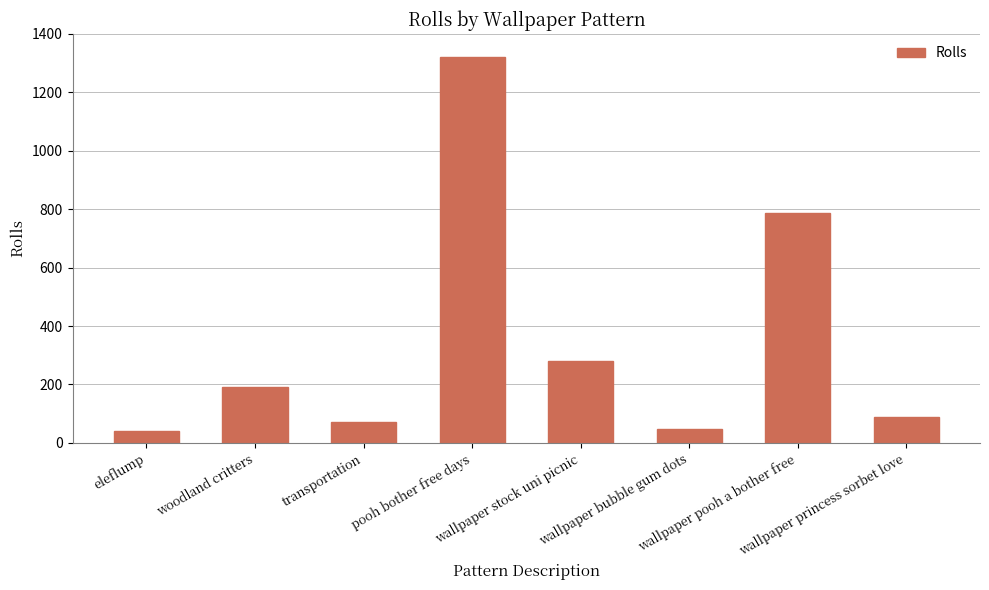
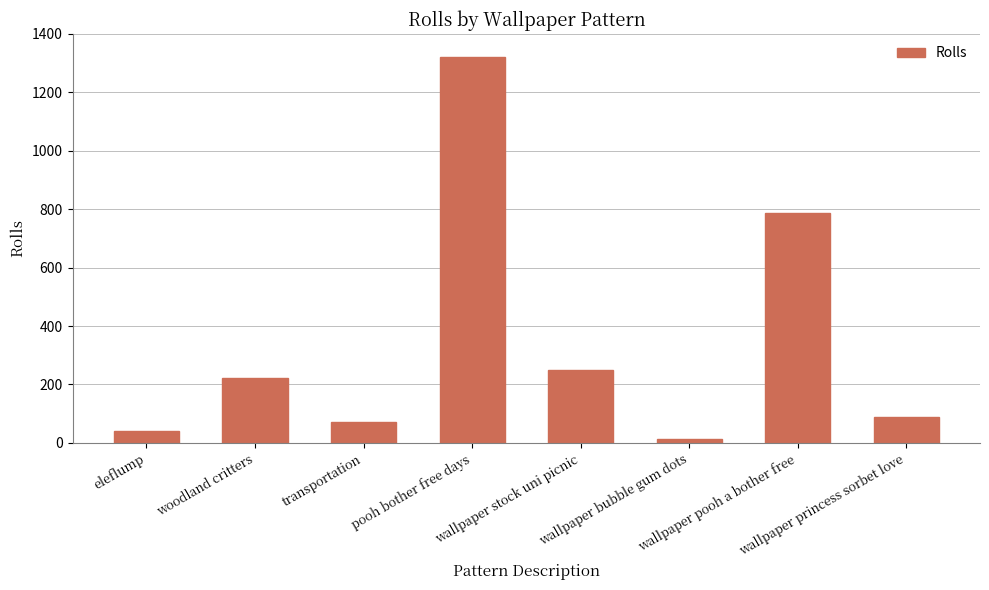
woodland critters: 190 -> 220
wallpaper stock uni picnic: 280 -> 250
wallpaper bubble gum dots: 50 -> 10
